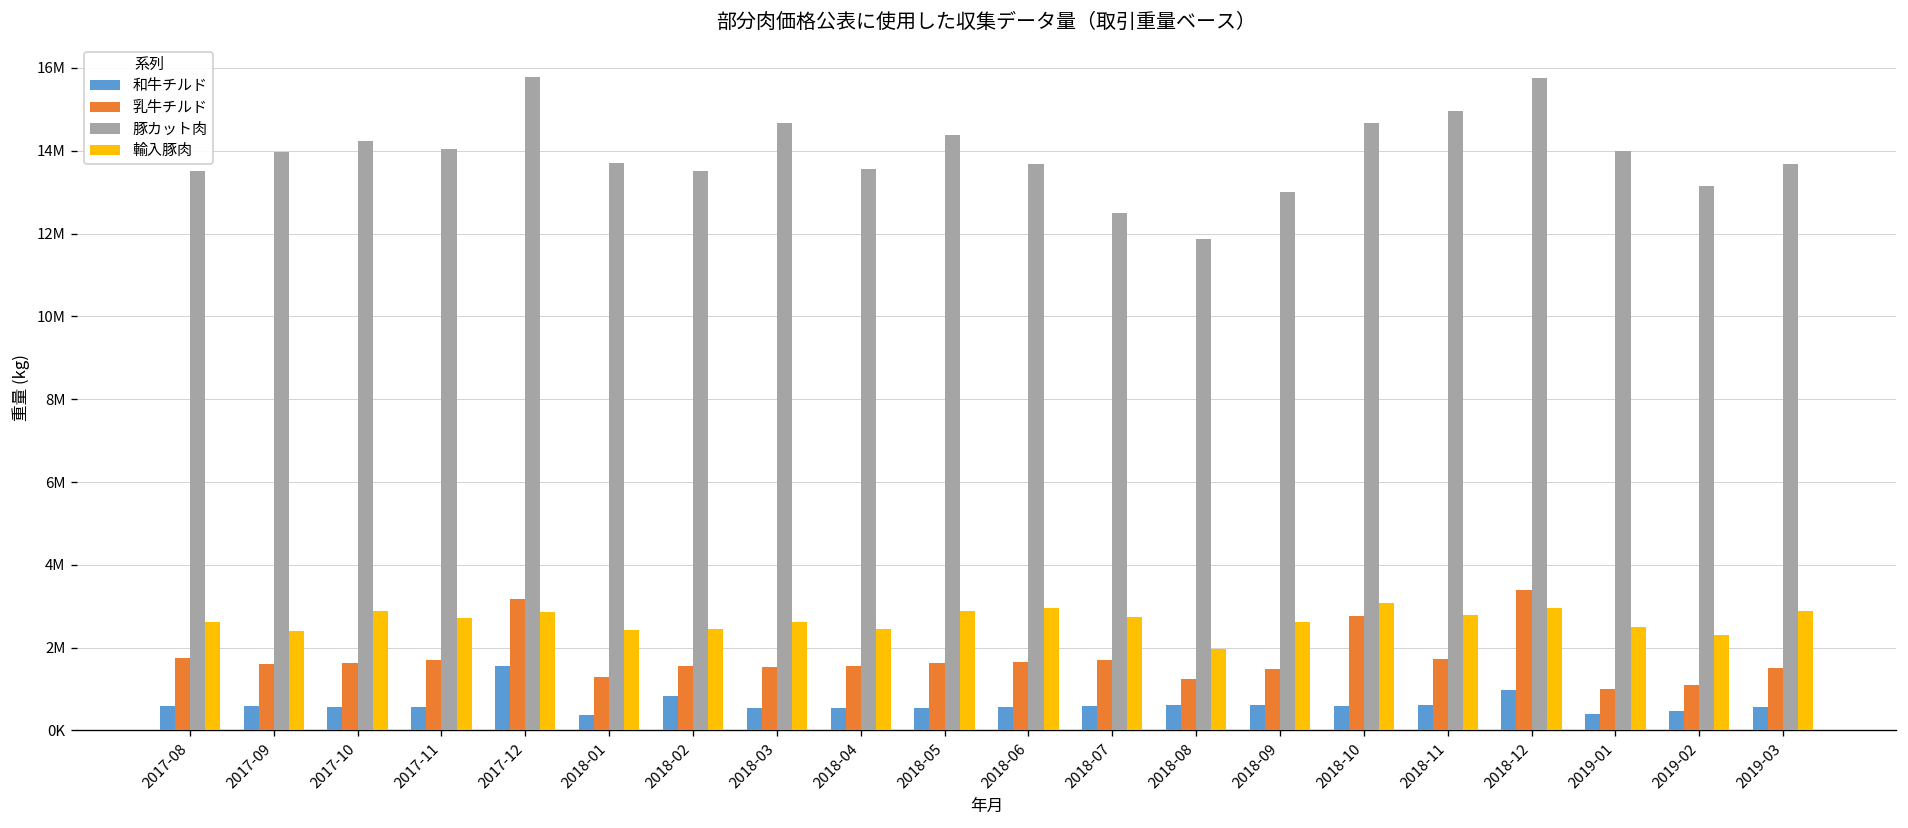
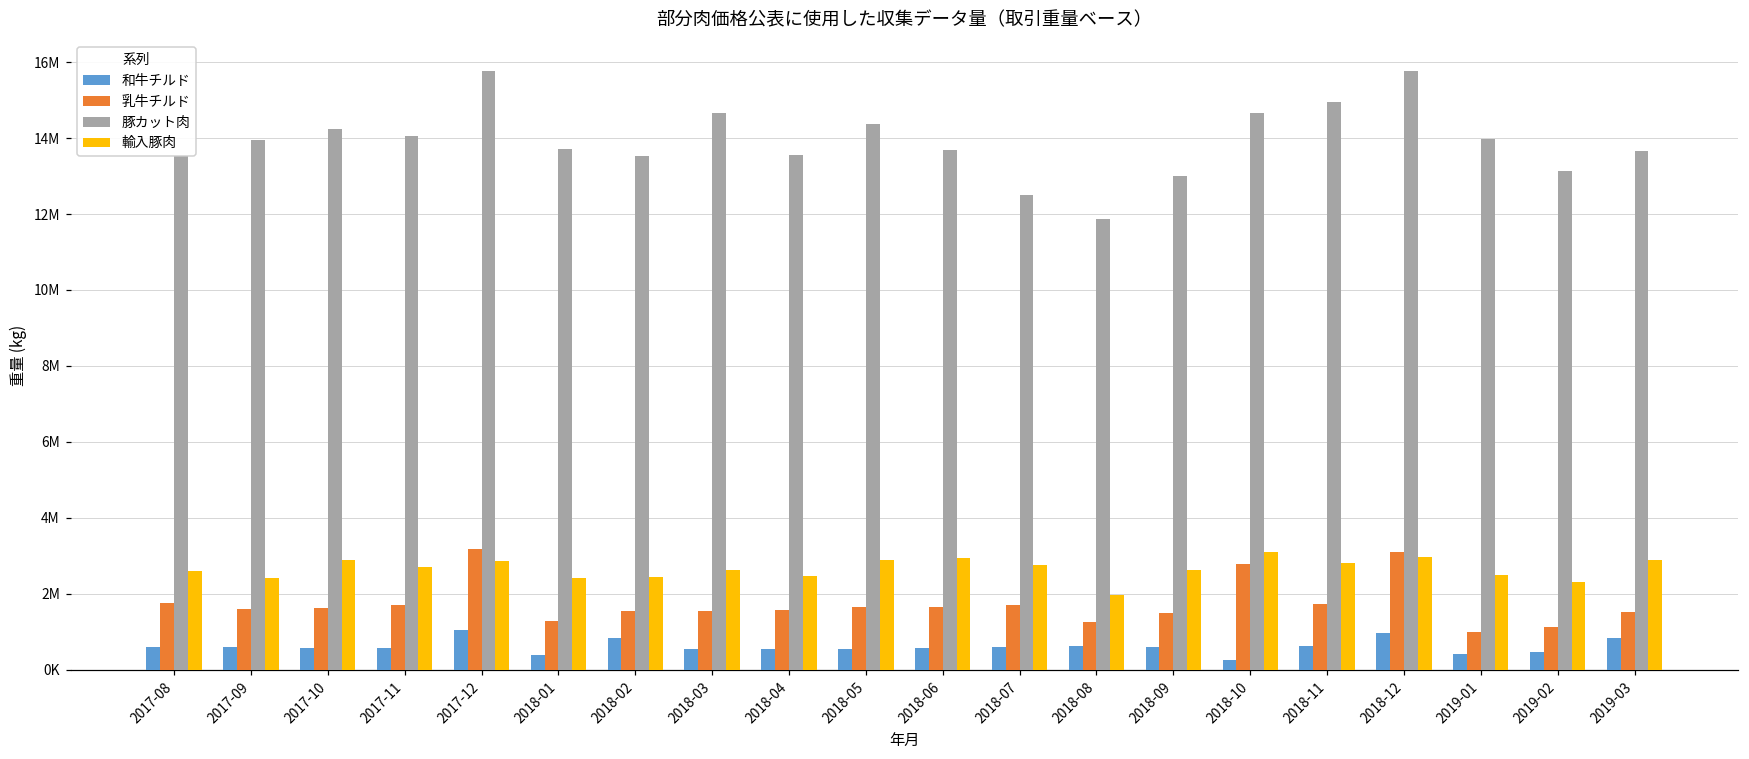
和牛チルド, 2017-12: 1600000 -> 1000000
和牛チルド, 2018-10: 600000 -> 200000
乳牛チルド, 2018-12: 3400000 -> 3100000
和牛チルド, 2019-03: 600000 -> 800000
